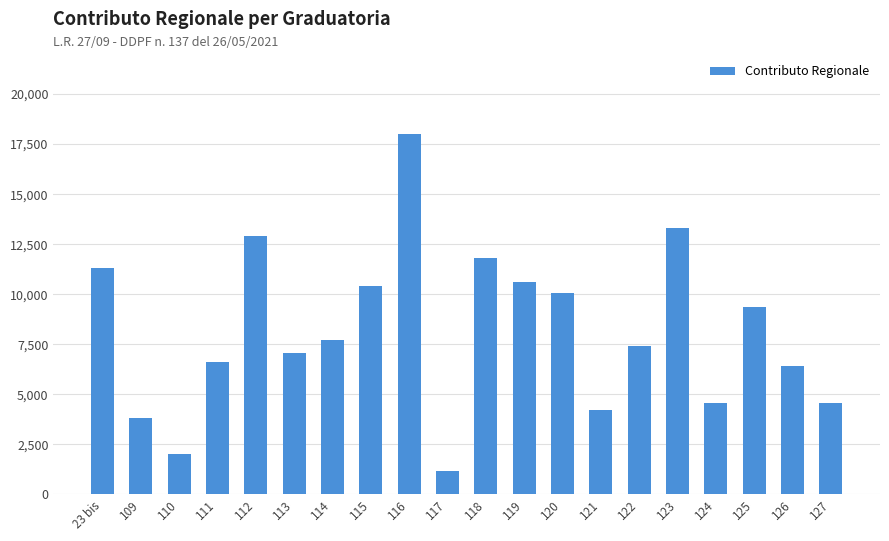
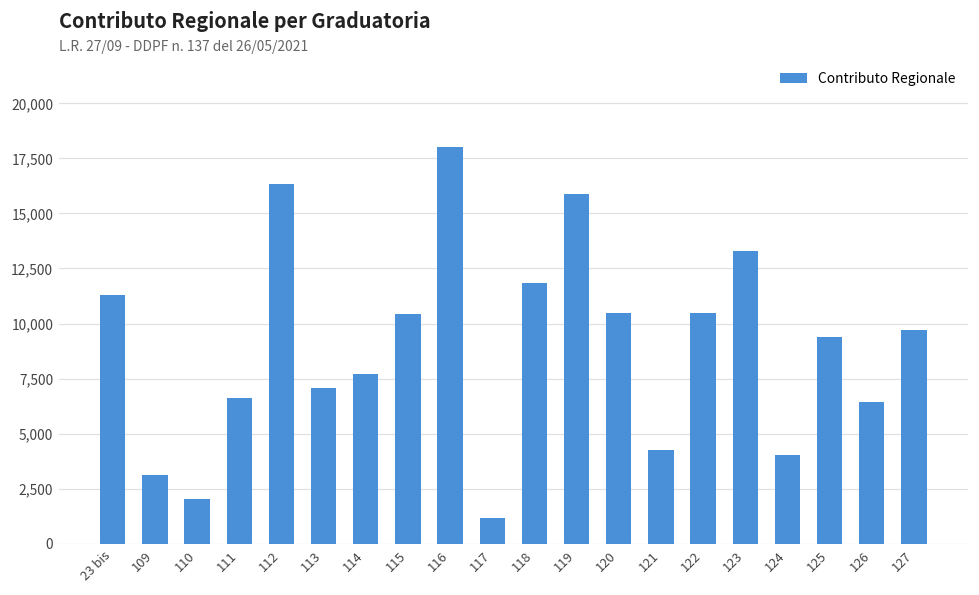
109: 3,800 -> 3,100
112: 12,900 -> 16,400
119: 10,600 -> 15,900
120: 10,100 -> 10,500
122: 7,400 -> 10,500
124: 4,500 -> 4,000
127: 4,600 -> 9,700
